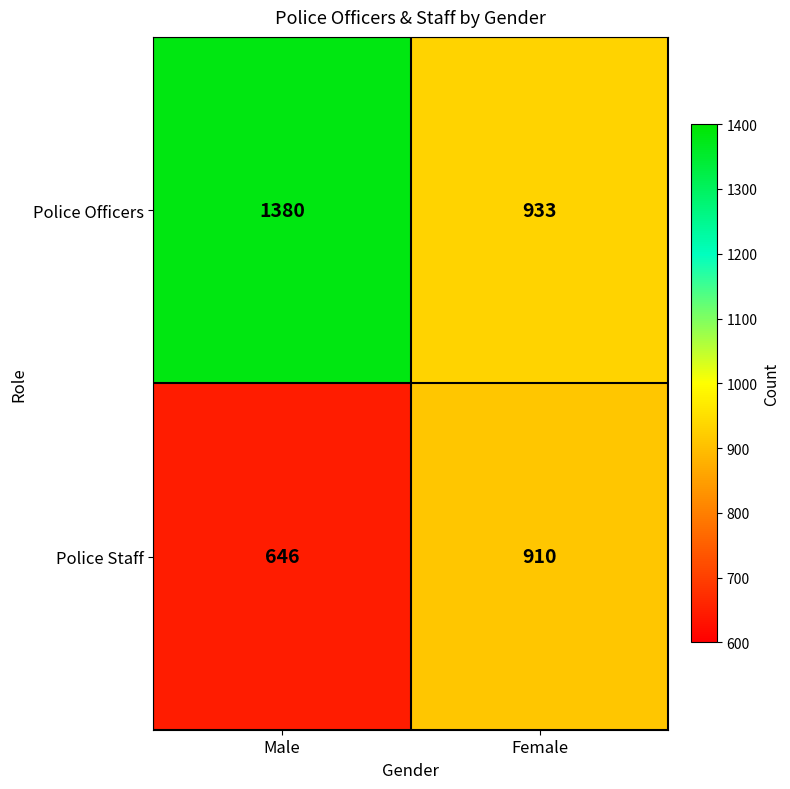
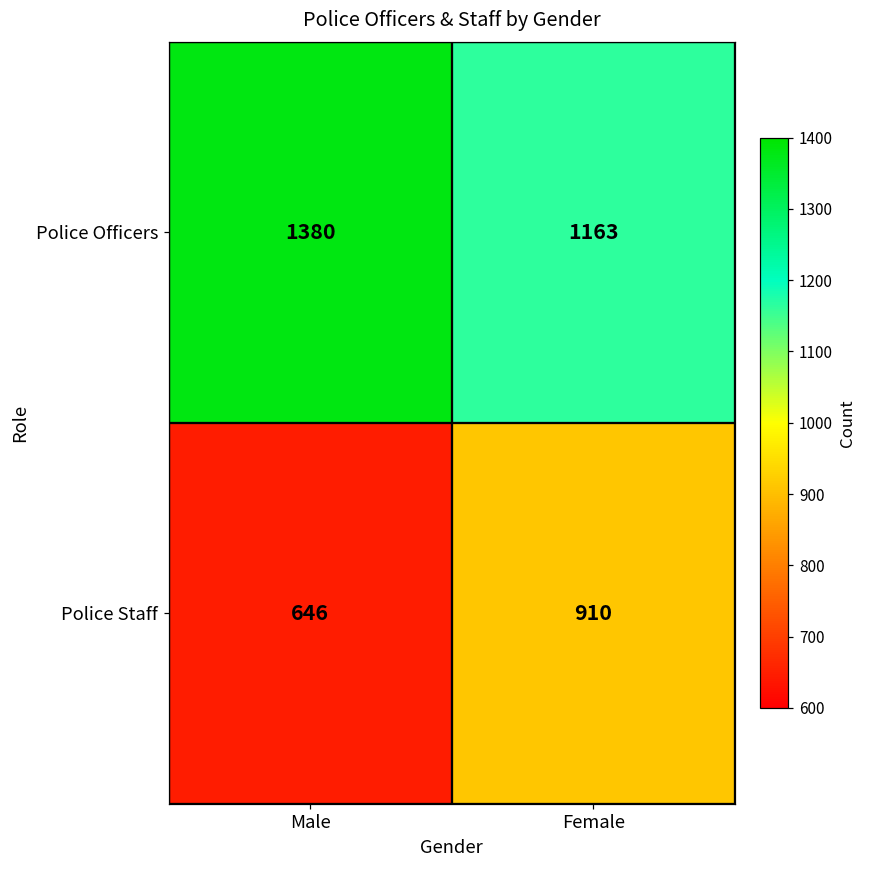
Police Officers, Female: 933 -> 1163
